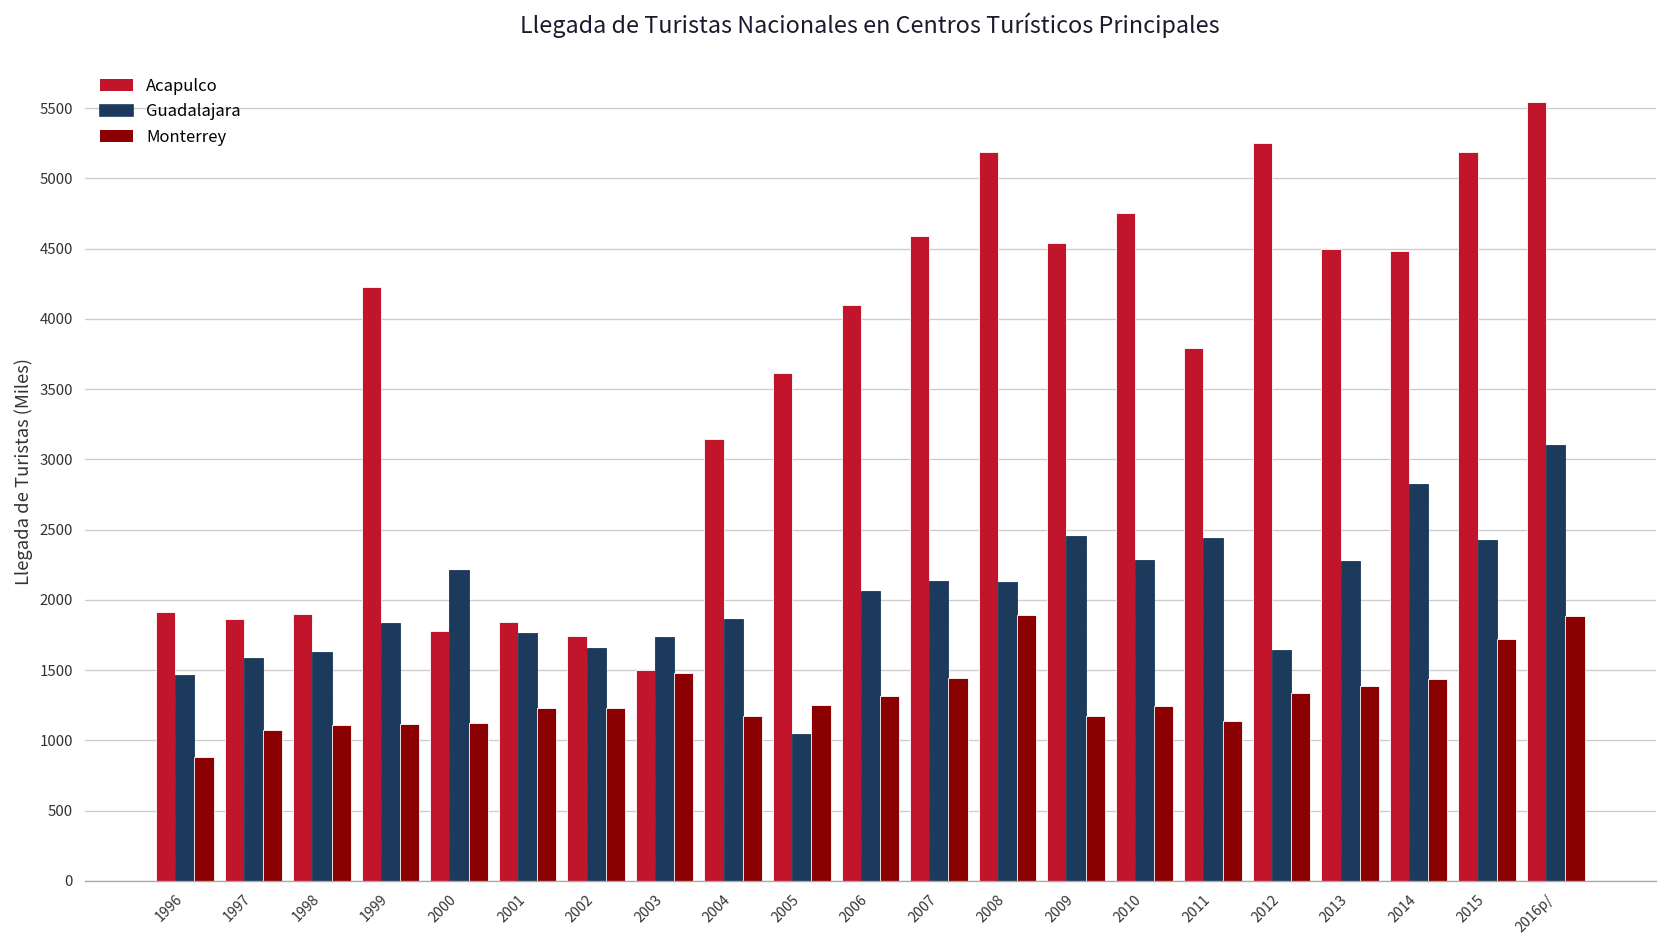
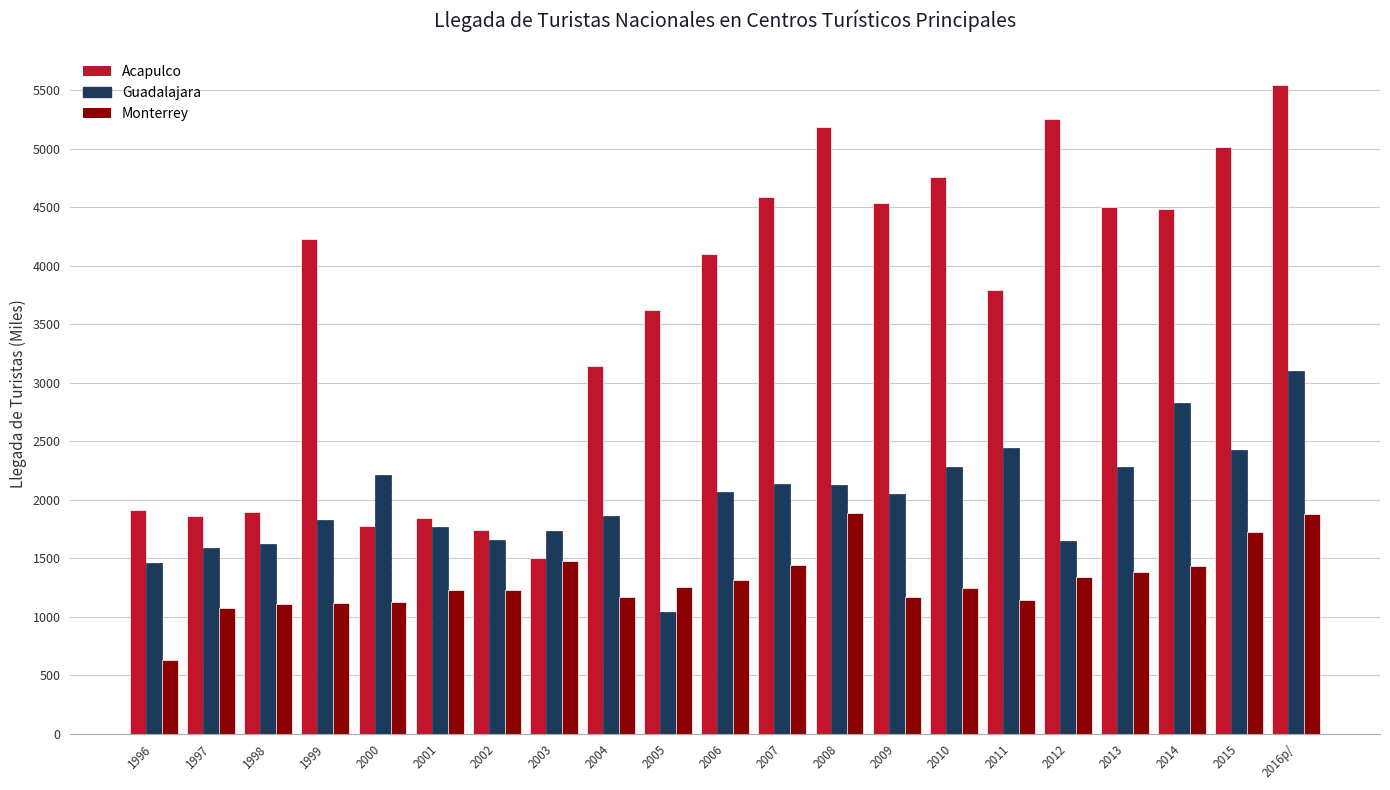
Monterrey, 1996: 880 -> 640
Guadalajara, 2009: 2460 -> 2050
Acapulco, 2015: 5190 -> 5010
